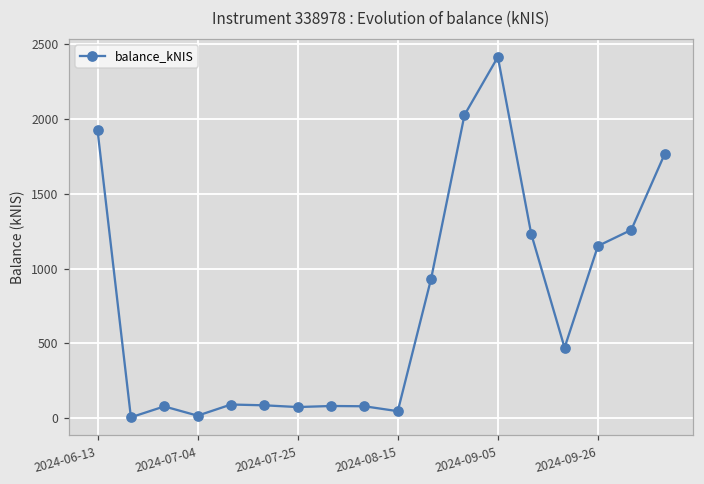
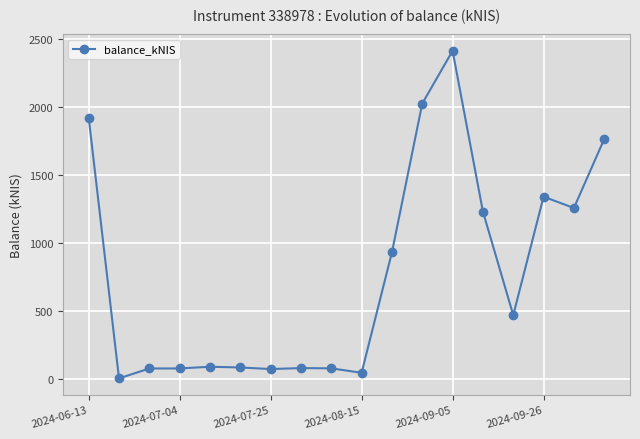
2024-07-04: 20 -> 80
2024-09-26: 1150 -> 1340
